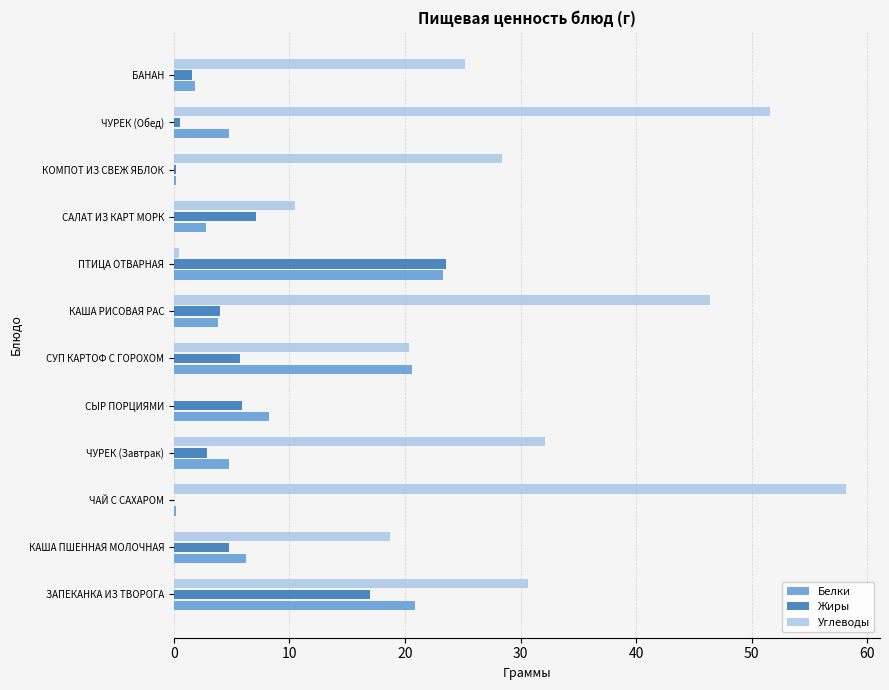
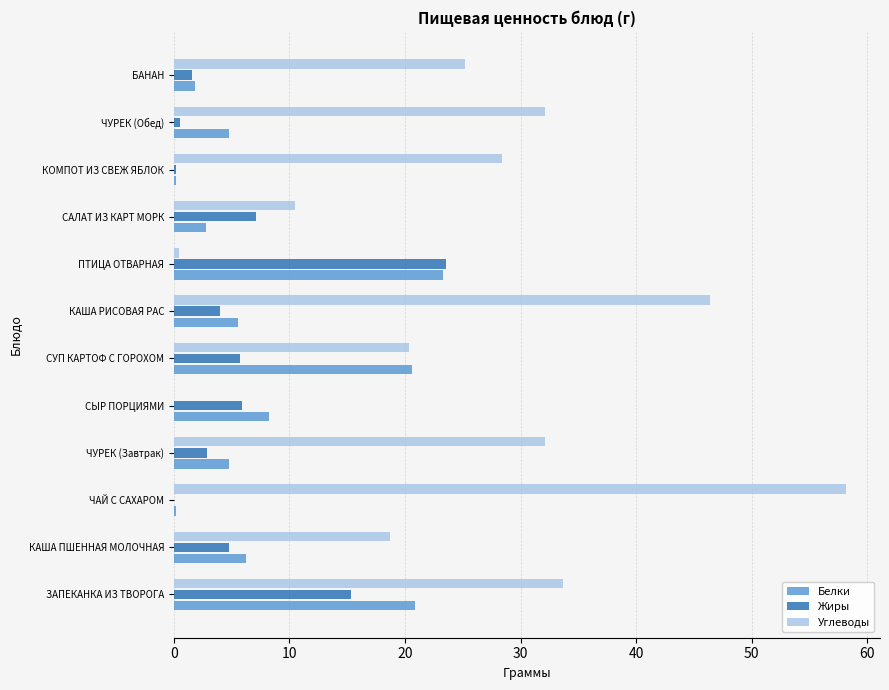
Углеводы, ЧУРЕК (Обед): 51.6 -> 32.1
Белки, КАША РИСОВАЯ РАС: 3.8 -> 5.5
Углеводы, ЗАПЕКАНКА ИЗ ТВОРОГА: 30.6 -> 33.6
Жиры, ЗАПЕКАНКА ИЗ ТВОРОГА: 17.0 -> 15.4
